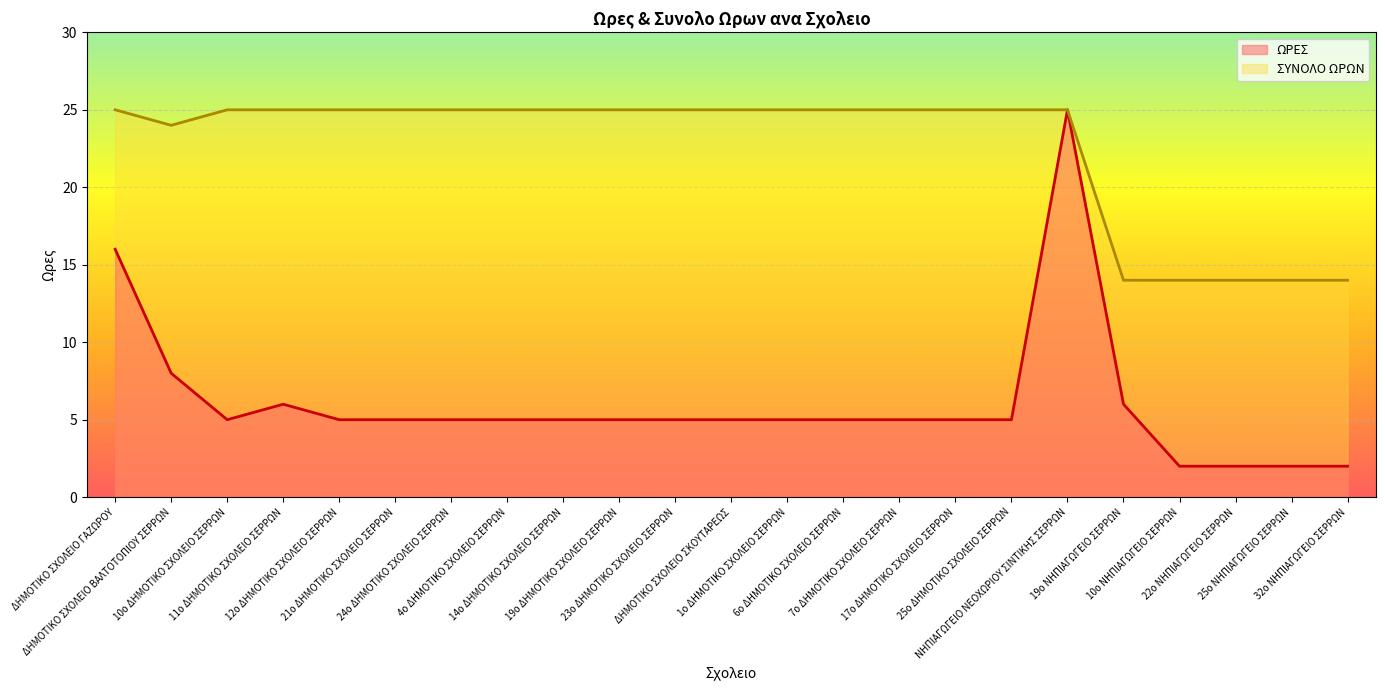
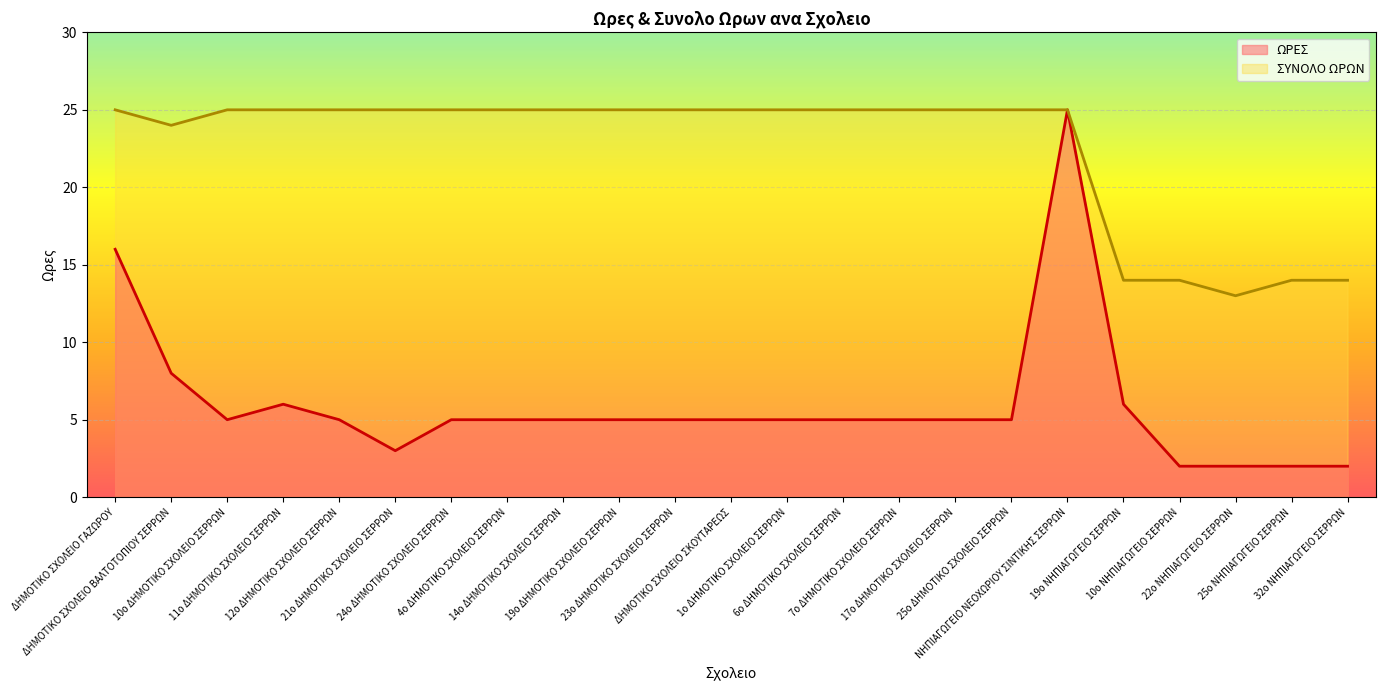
ΩΡΕΣ, 21ο ΔΗΜΟΤΙΚΟ ΣΧΟΛΕΙΟ ΣΕΡΡΩΝ: 5 -> 3
ΣΥΝΟΛΟ ΩΡΩΝ, 22ο ΝΗΠΙΑΓΩΓΕΙΟ ΣΕΡΡΩΝ: 14 -> 13
